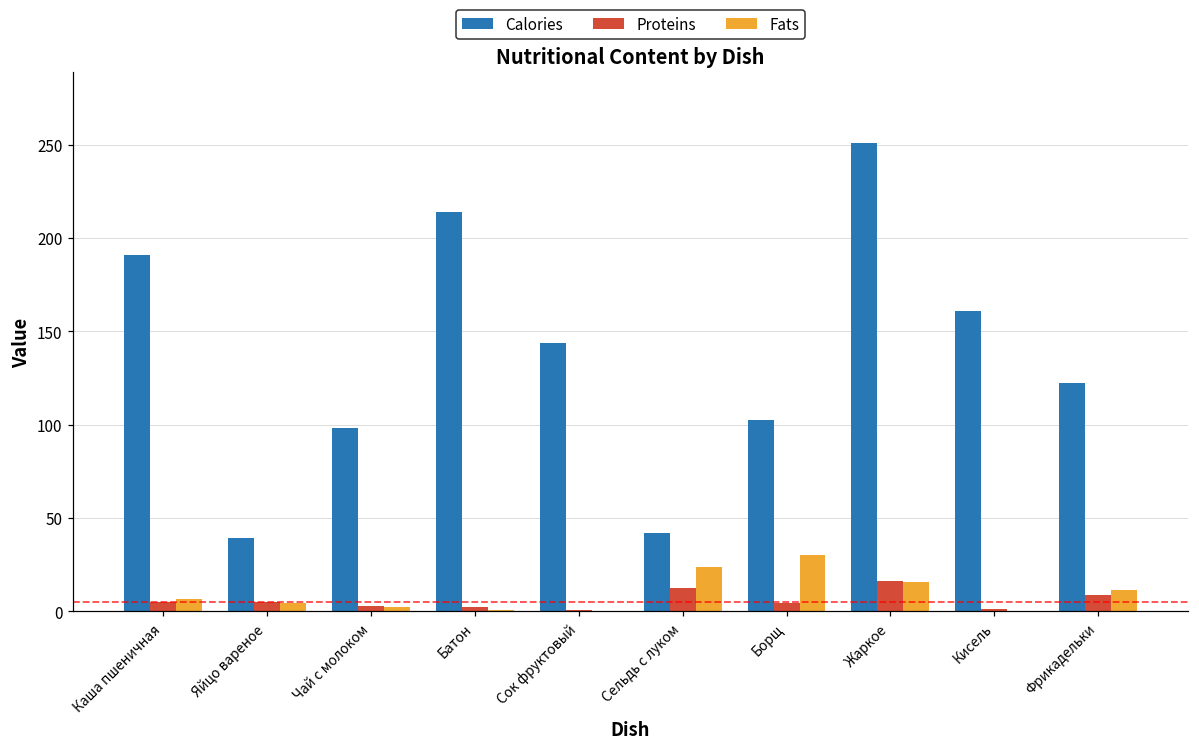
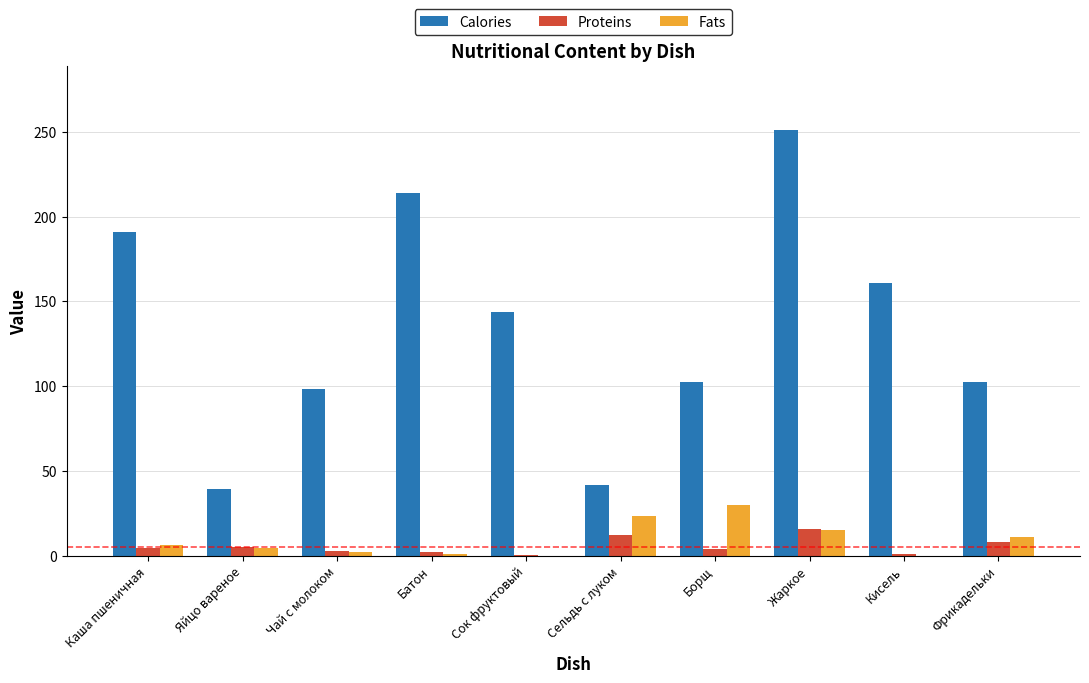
Calories, Фрикадельки: 122 -> 102
